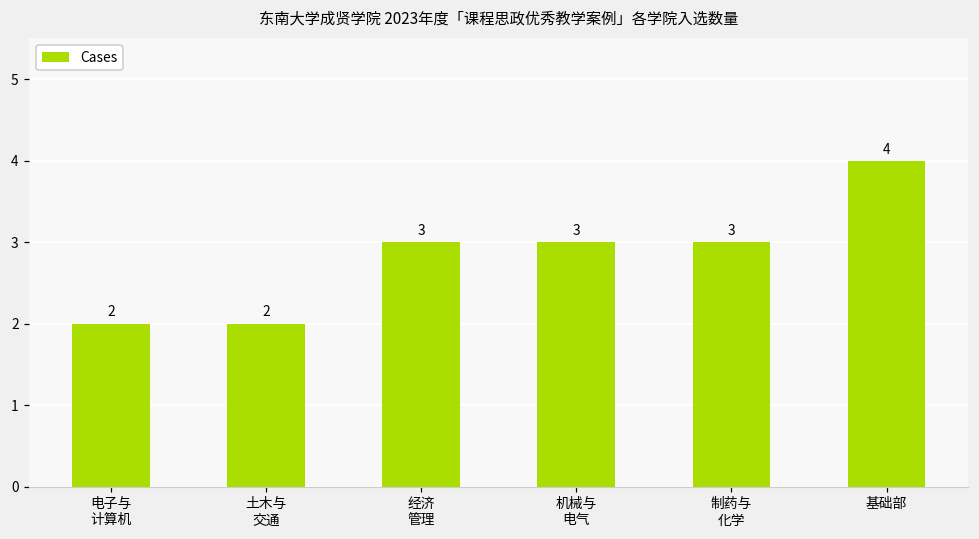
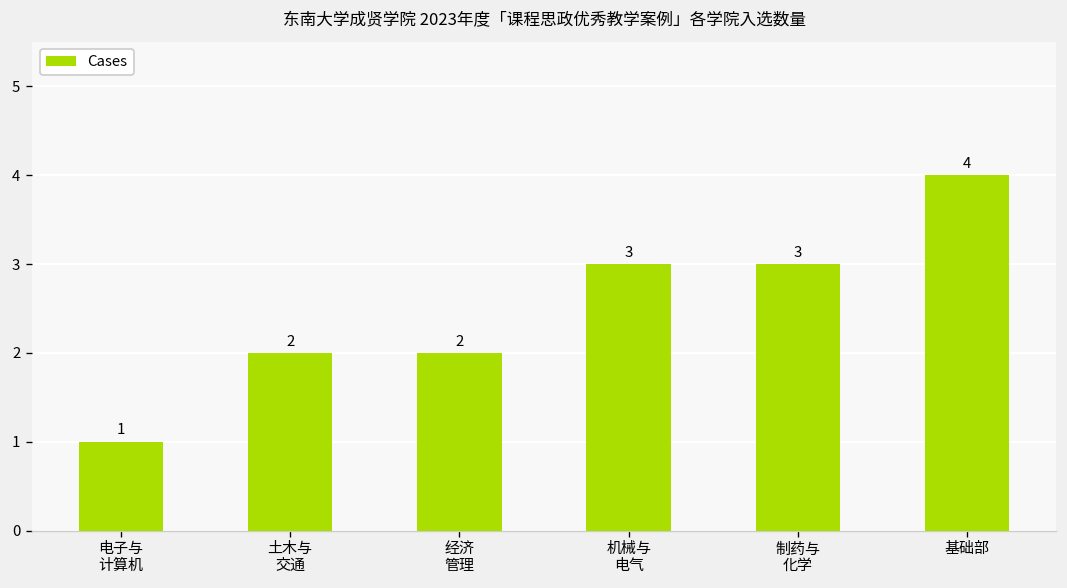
电子与 计算机: 2 -> 1
经济 管理: 3 -> 2
